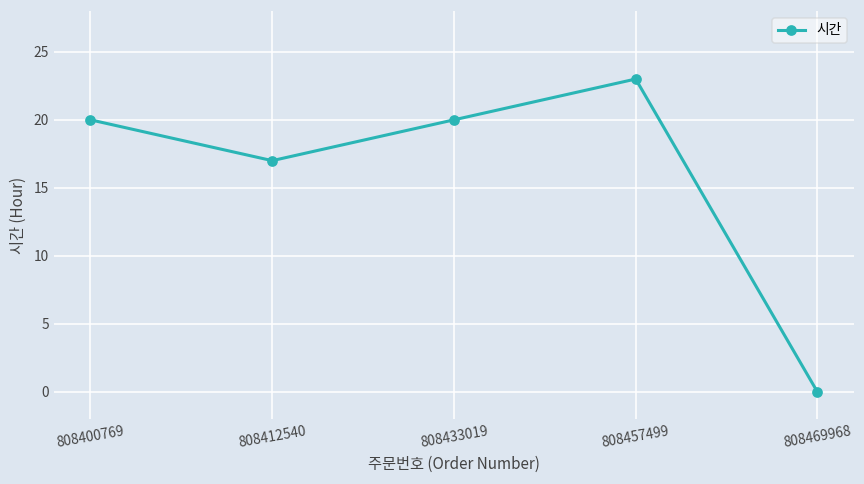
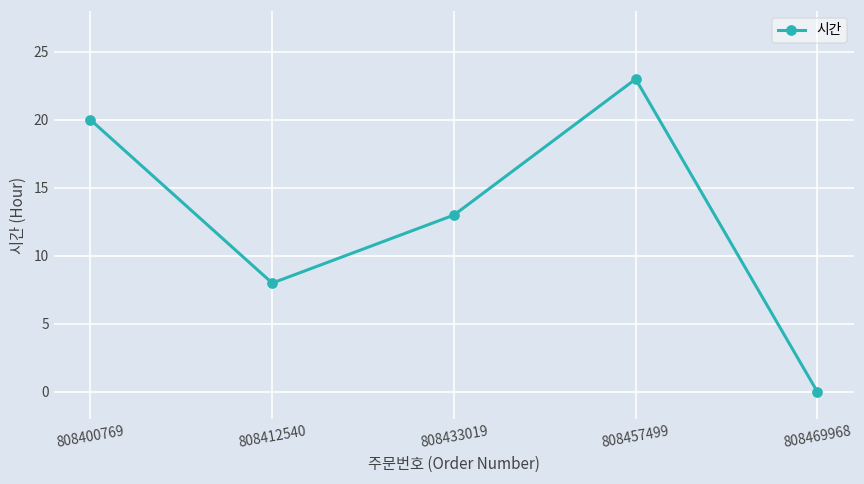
808412540: 17 -> 8
808433019: 20 -> 13
